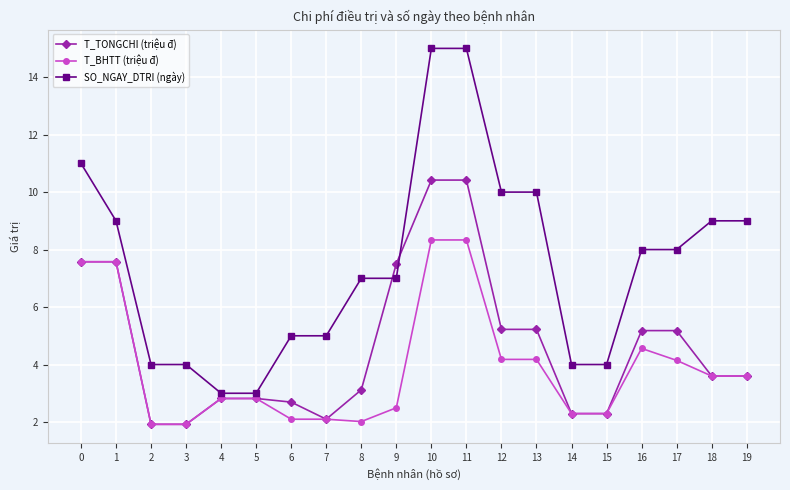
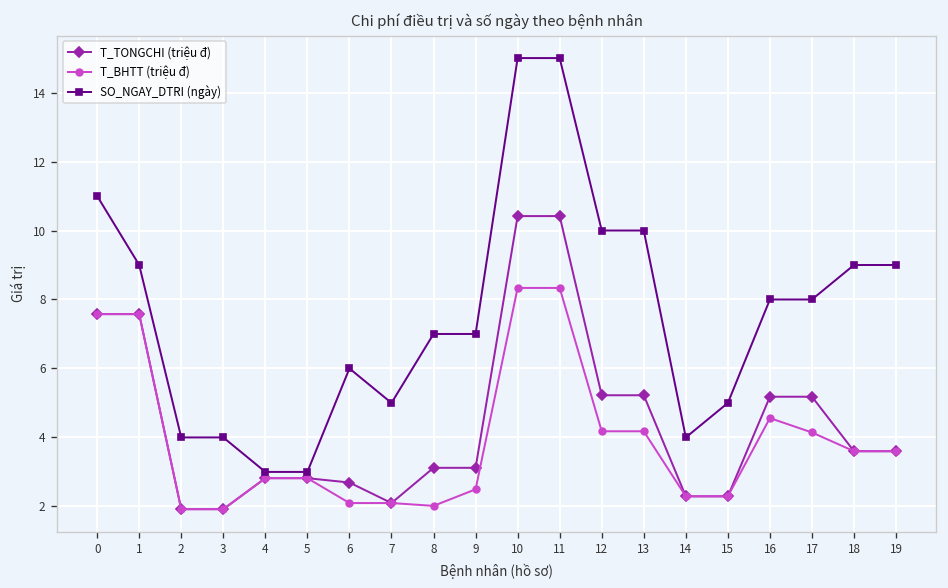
SO_NGAY_DTRI (ngày), 6: 5 -> 6
T_TONGCHI (triệu đ), 9: 7.5 -> 3.1
SO_NGAY_DTRI (ngày), 15: 4 -> 5
